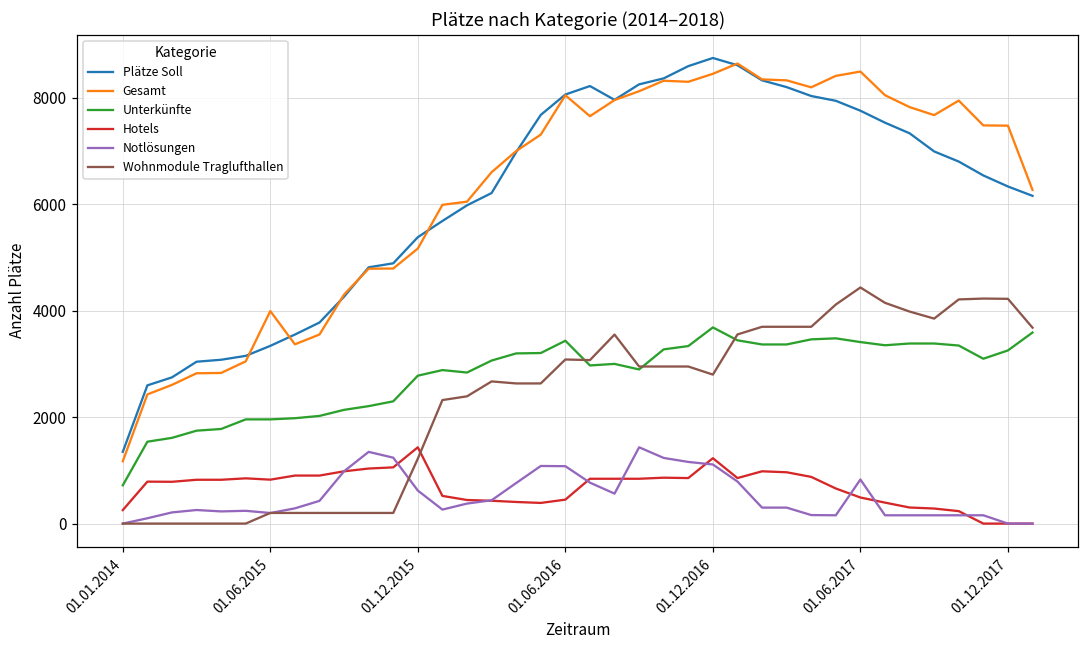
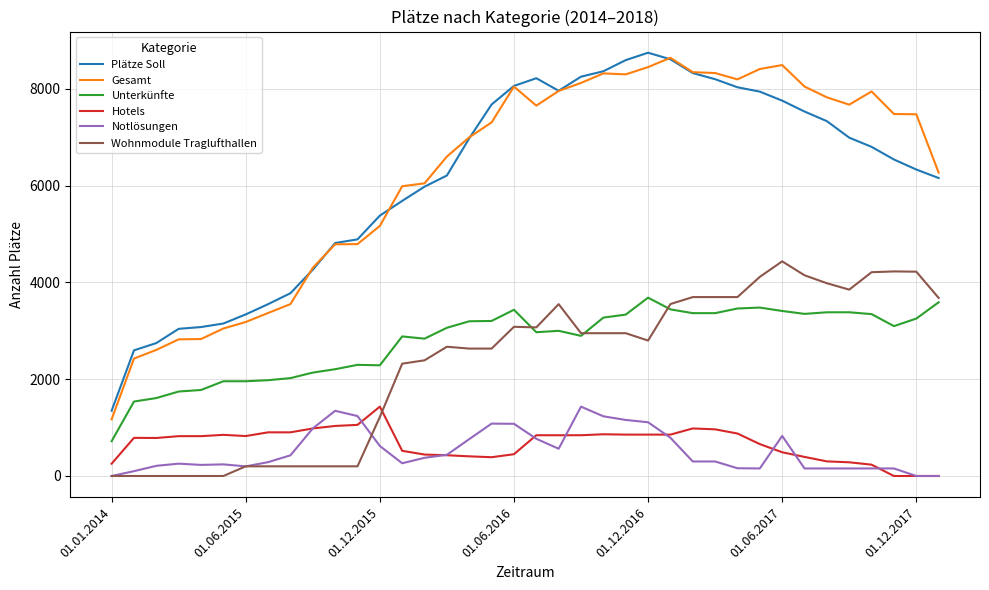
Gesamt, 01.06.2015: 4000 -> 3200
Unterkünfte, 01.12.2015: 2800 -> 2300
Hotels, 01.12.2016: 1200 -> 900
